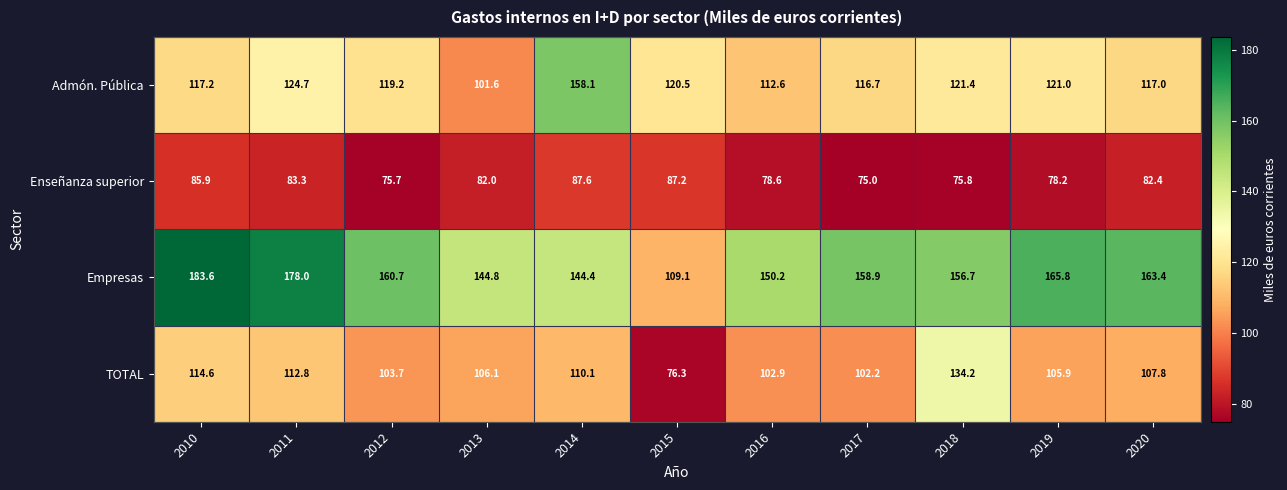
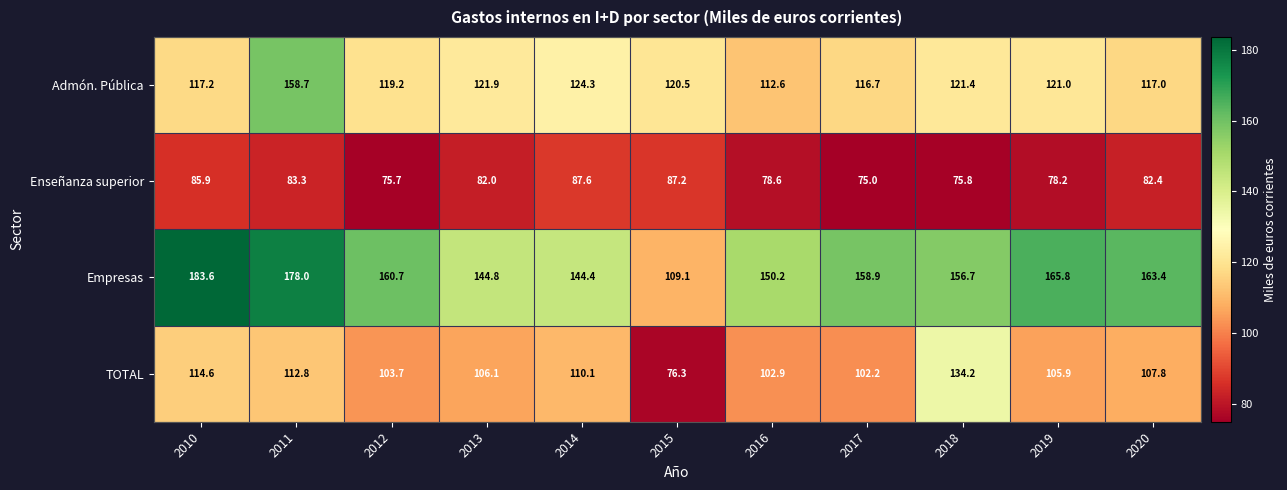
Admón. Pública, 2011: 124.7 -> 158.7
Admón. Pública, 2013: 101.6 -> 121.9
Admón. Pública, 2014: 158.1 -> 124.3
